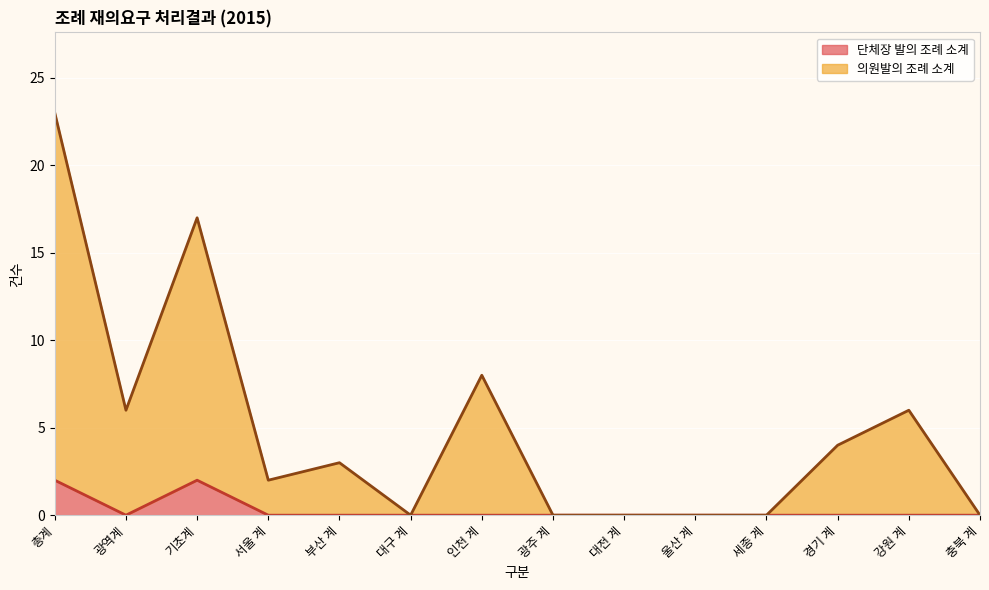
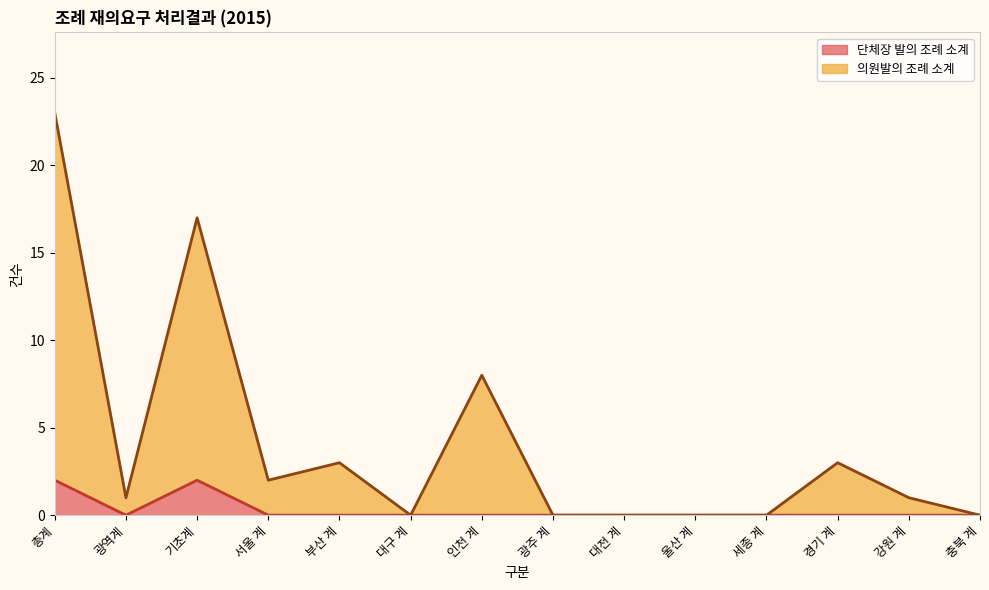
의원발의 조례 소계, 광역계: 6 -> 1
의원발의 조례 소계, 경기 계: 4 -> 3
의원발의 조례 소계, 강원 계: 6 -> 1
